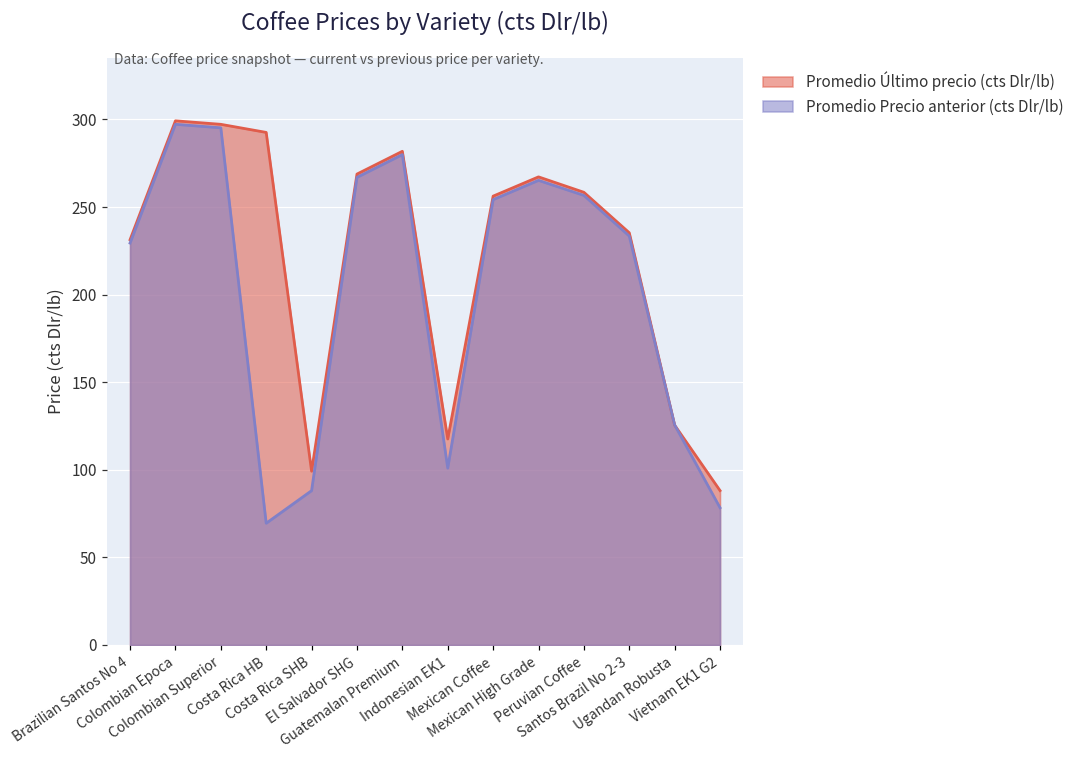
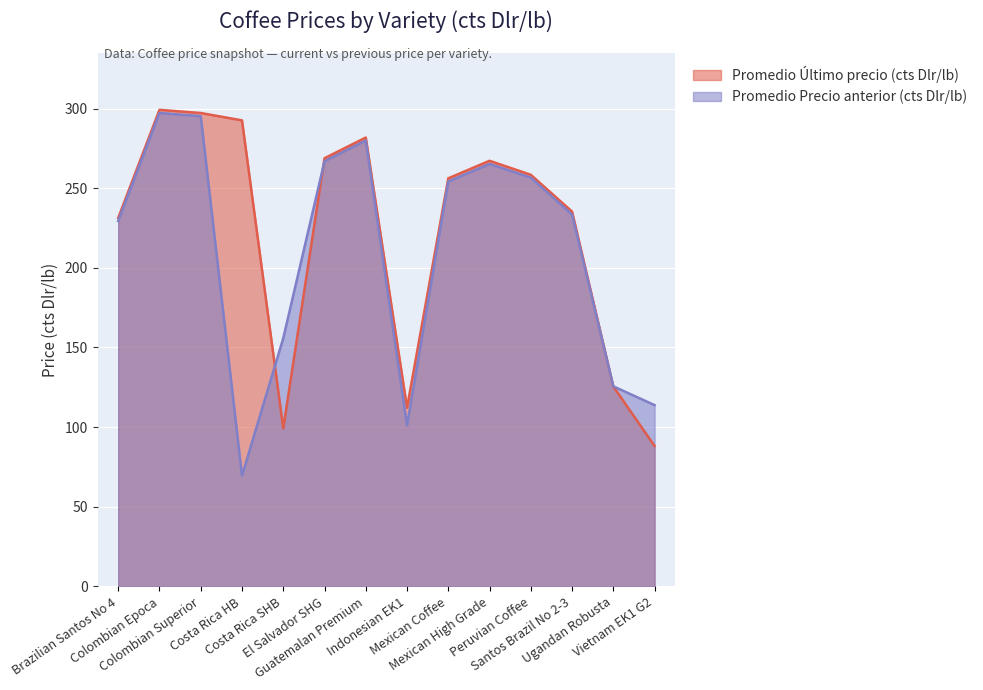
Promedio Precio anterior (cts Dlr/lb), Costa Rica SHB: 88 -> 156
Promedio Último precio (cts Dlr/lb), Indonesian EK1: 118 -> 112
Promedio Precio anterior (cts Dlr/lb), Vietnam EK1 G2: 78 -> 114
